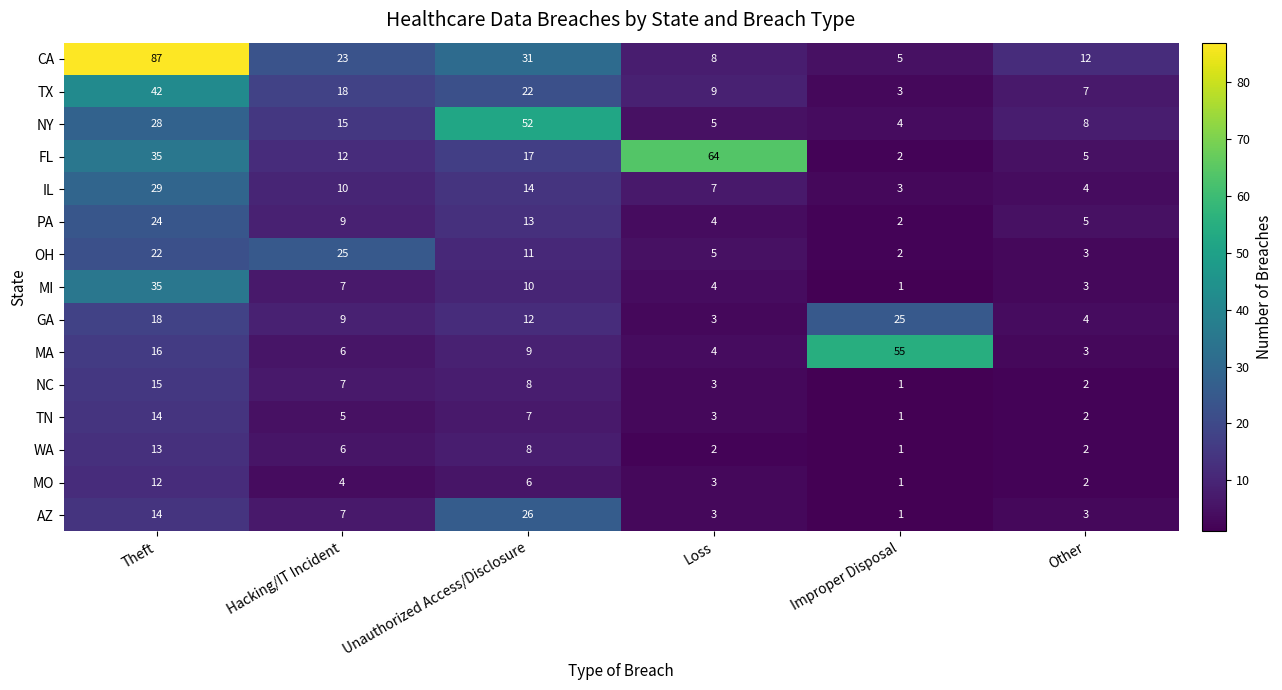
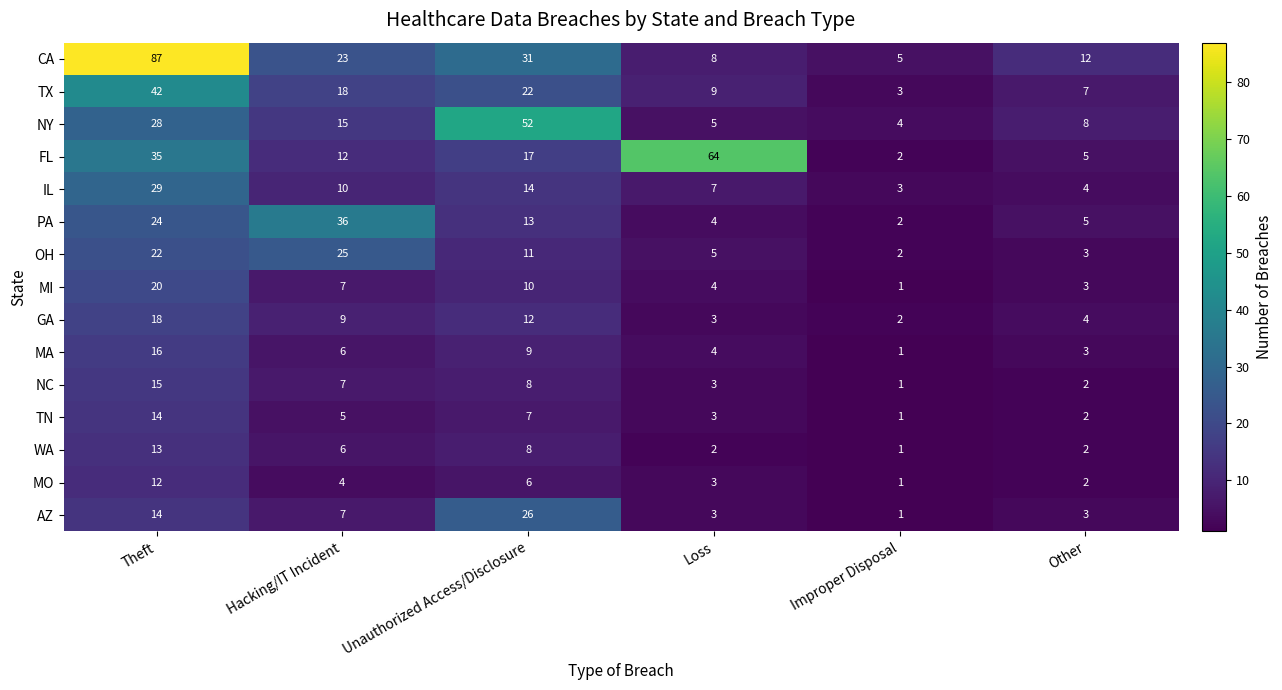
PA, Hacking/IT Incident: 9 -> 36
MI, Theft: 35 -> 20
GA, Improper Disposal: 25 -> 2
MA, Improper Disposal: 55 -> 1
